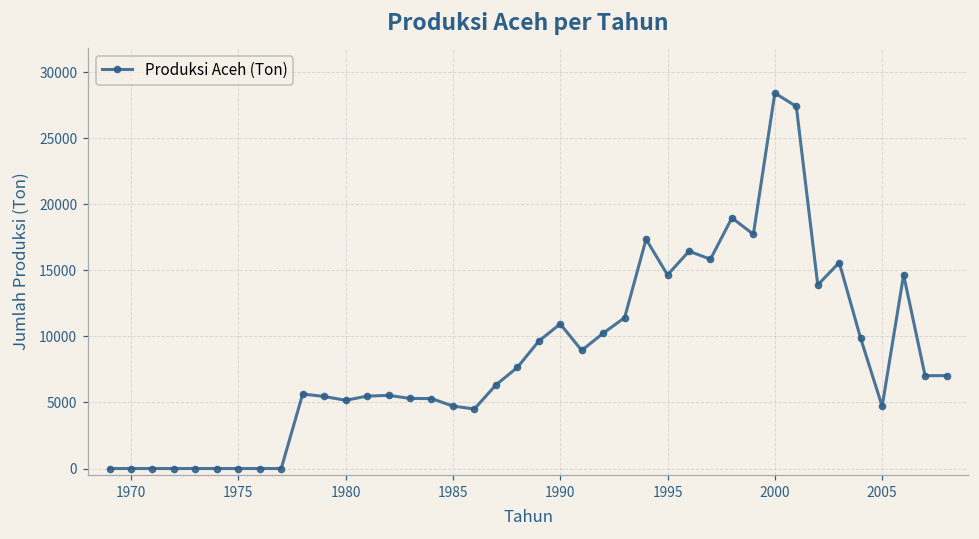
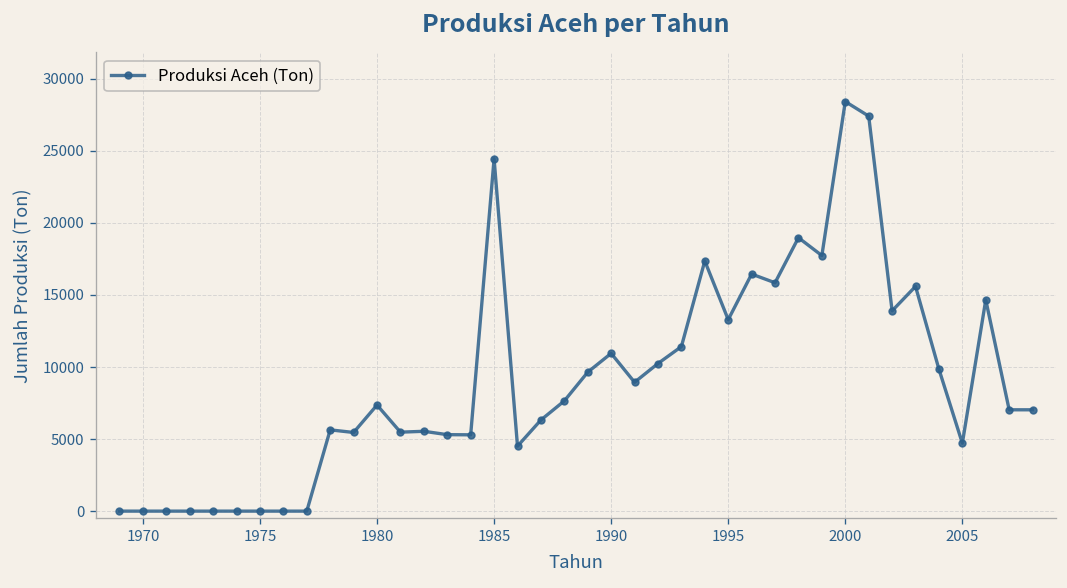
1980: 5200 -> 7400
1985: 4700 -> 24400
1995: 14700 -> 13300
